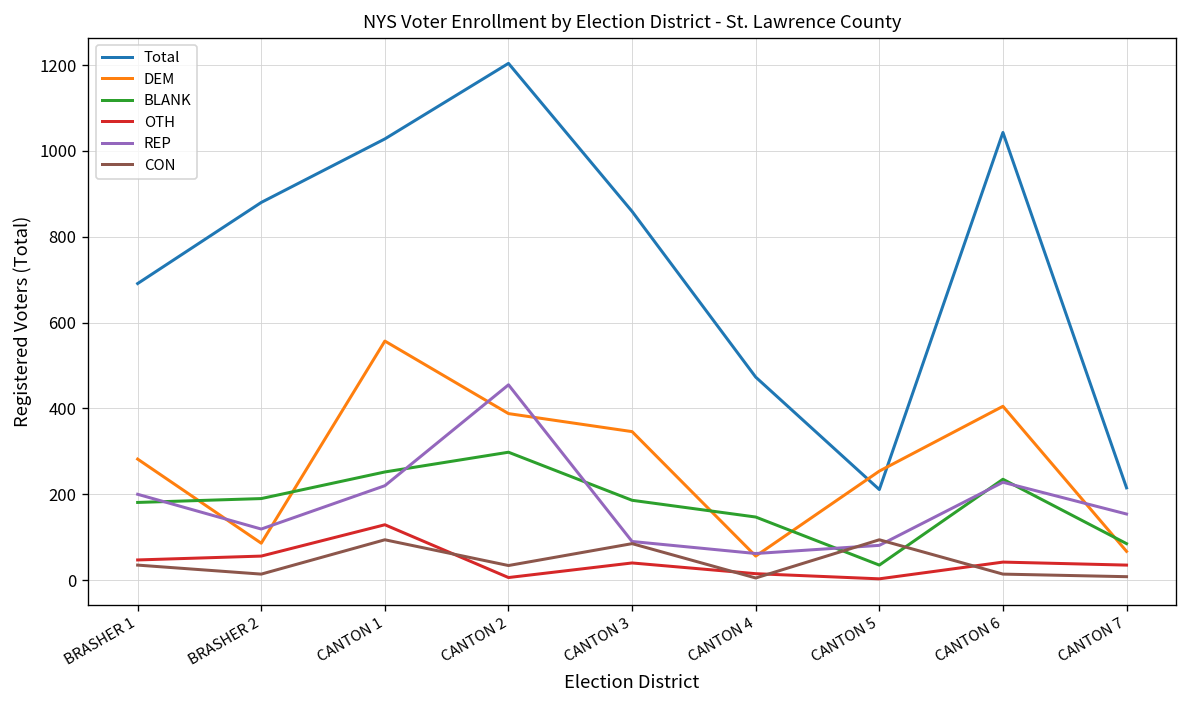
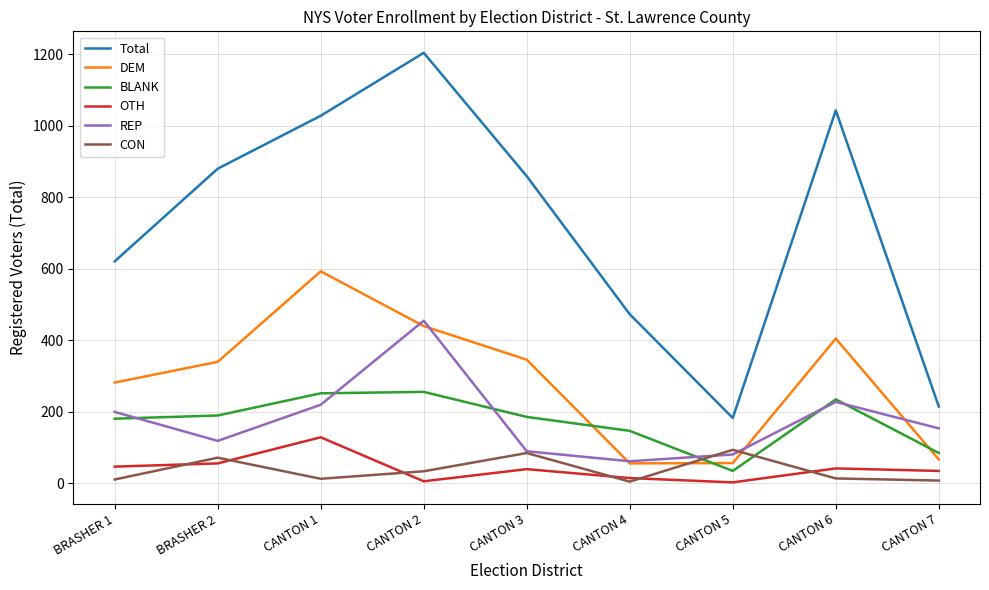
Total, BRASHER 1: 690 -> 620
CON, BRASHER 1: 40 -> 10
DEM, BRASHER 2: 90 -> 340
CON, BRASHER 2: 10 -> 70
DEM, CANTON 1: 560 -> 590
CON, CANTON 1: 90 -> 10
DEM, CANTON 2: 390 -> 440
BLANK, CANTON 2: 300 -> 260
Total, CANTON 5: 210 -> 180
DEM, CANTON 5: 250 -> 60
